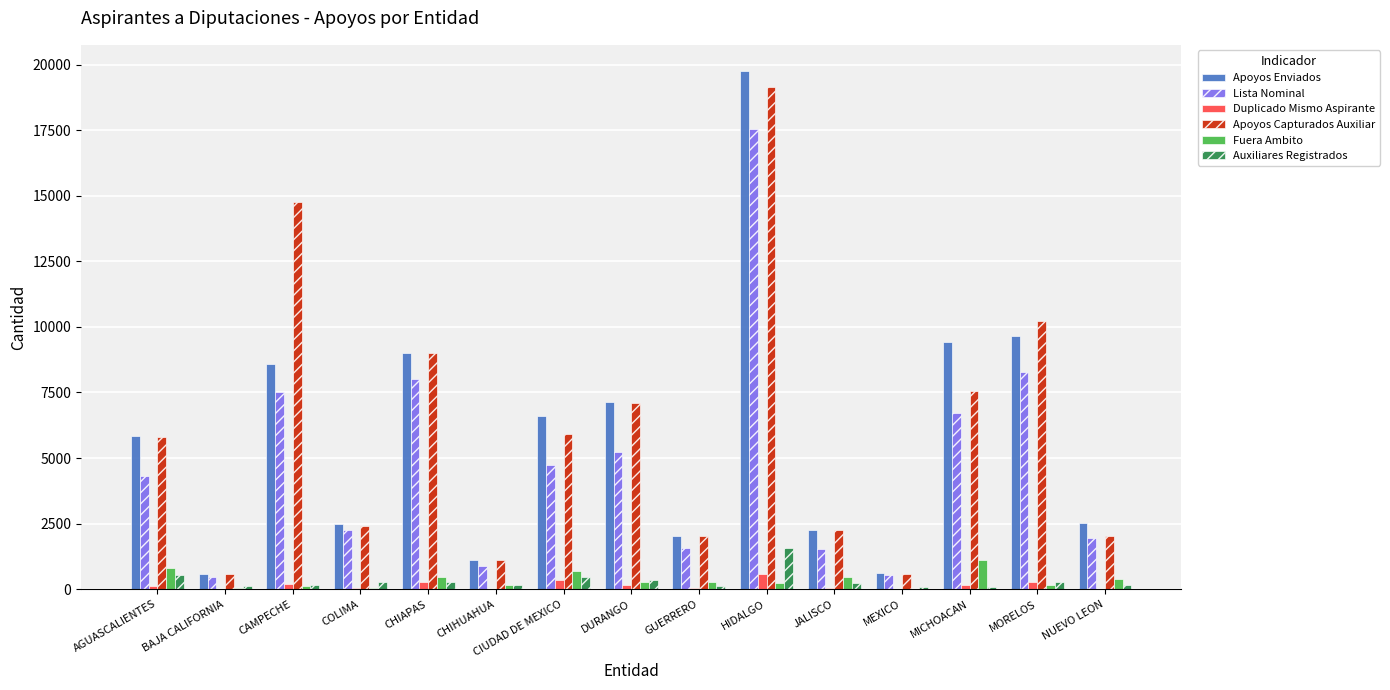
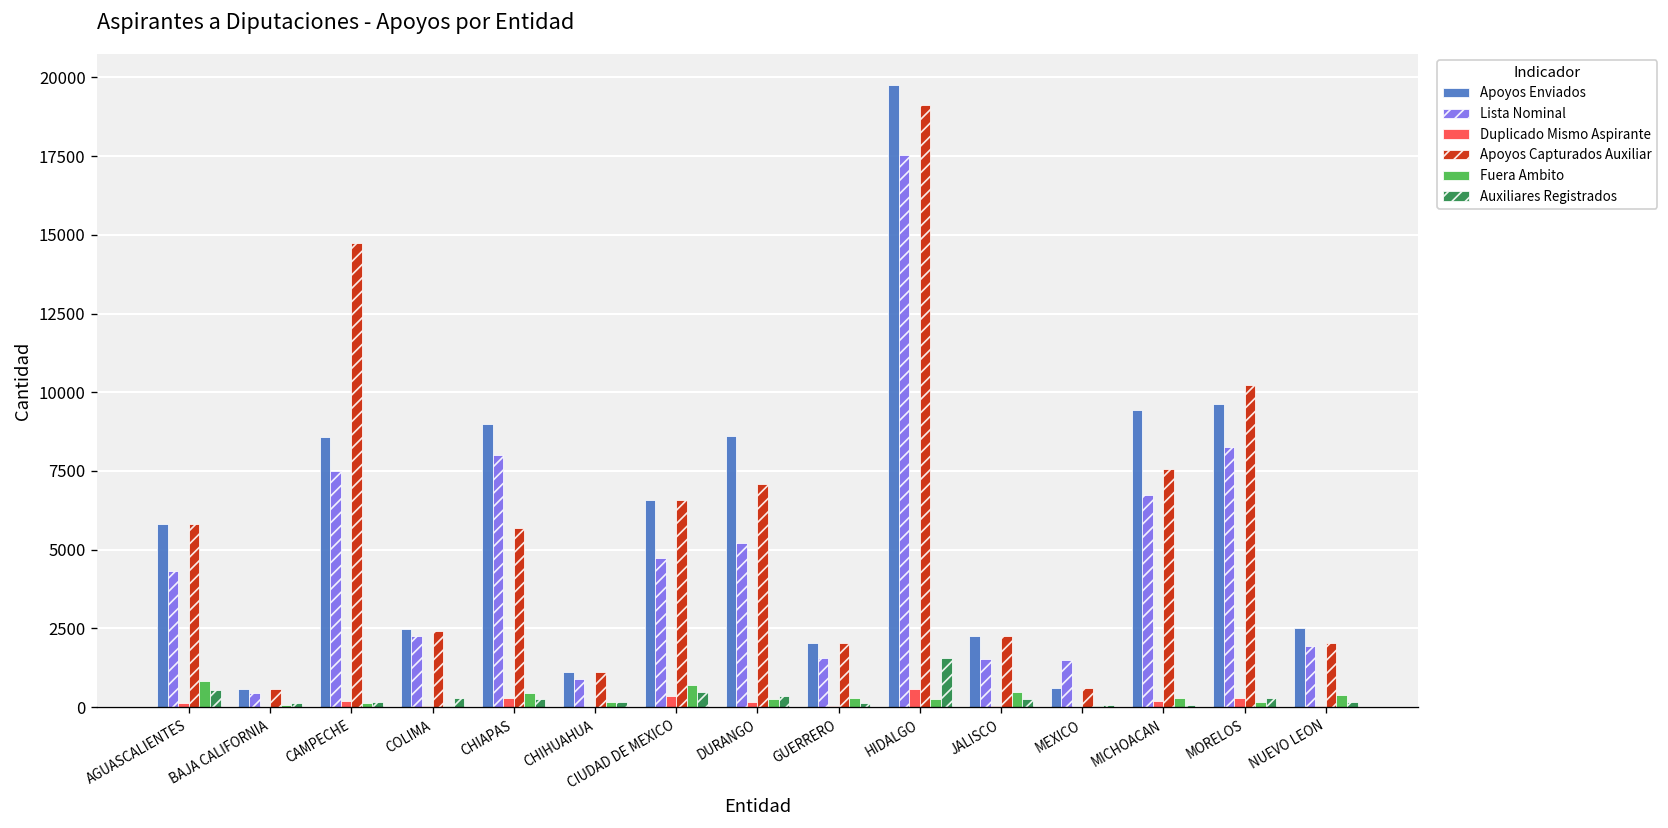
Apoyos Capturados Auxiliar, CHIAPAS: 9000 -> 5700
Apoyos Capturados Auxiliar, CIUDAD DE MEXICO: 5900 -> 6600
Apoyos Enviados, DURANGO: 7100 -> 8600
Lista Nominal, MEXICO: 600 -> 1500
Fuera Ambito, MICHOACAN: 1100 -> 300
